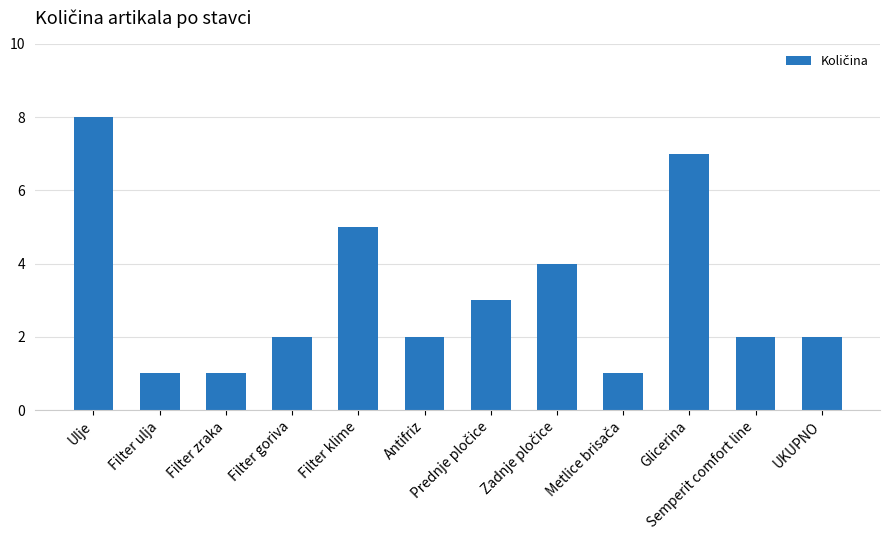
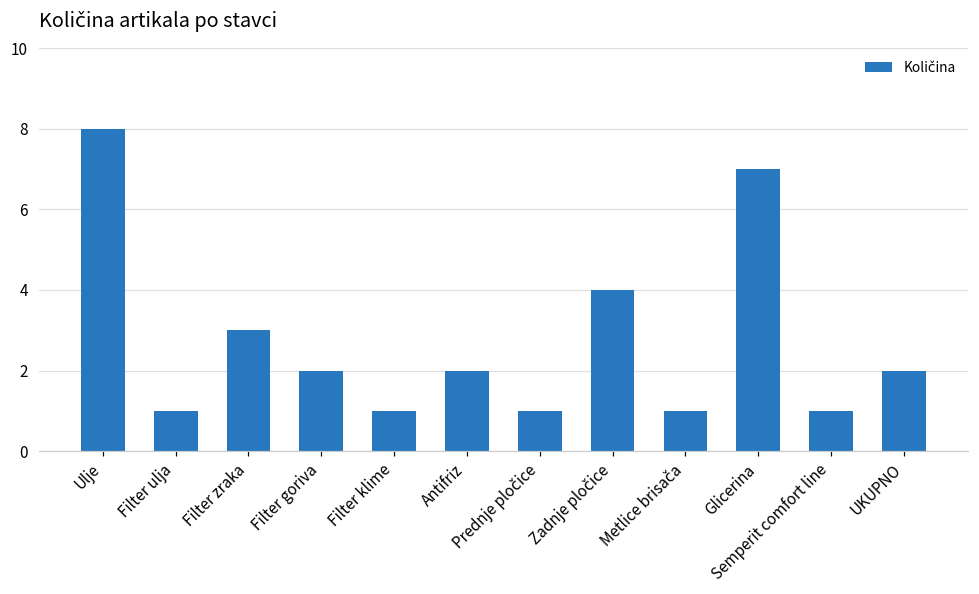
Filter zraka: 1 -> 3
Filter klime: 5 -> 1
Prednje pločice: 3 -> 1
Semperit comfort line: 2 -> 1
